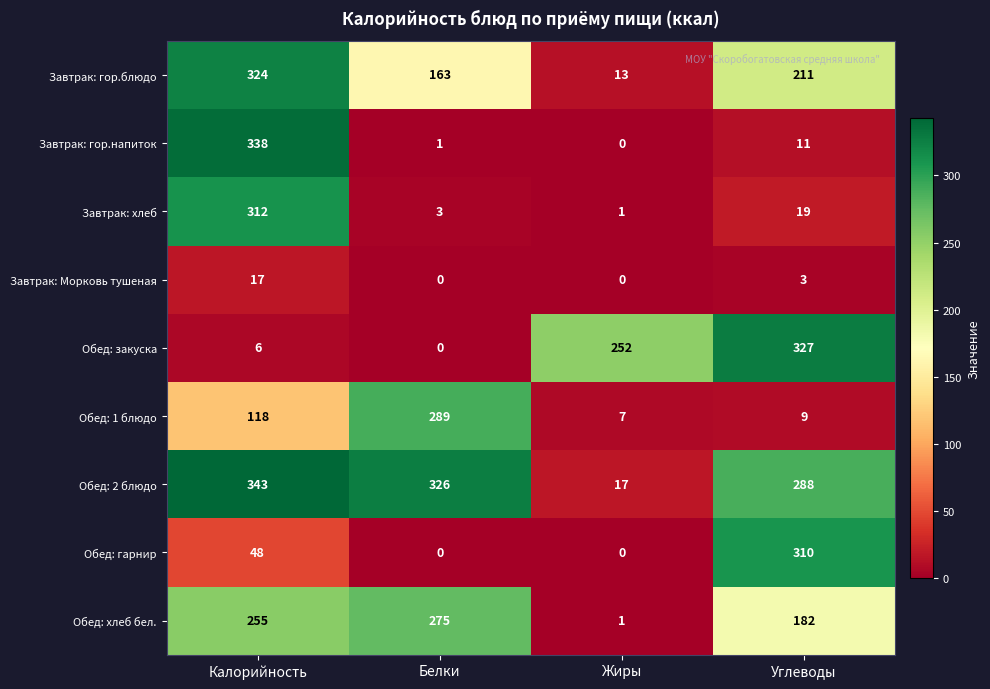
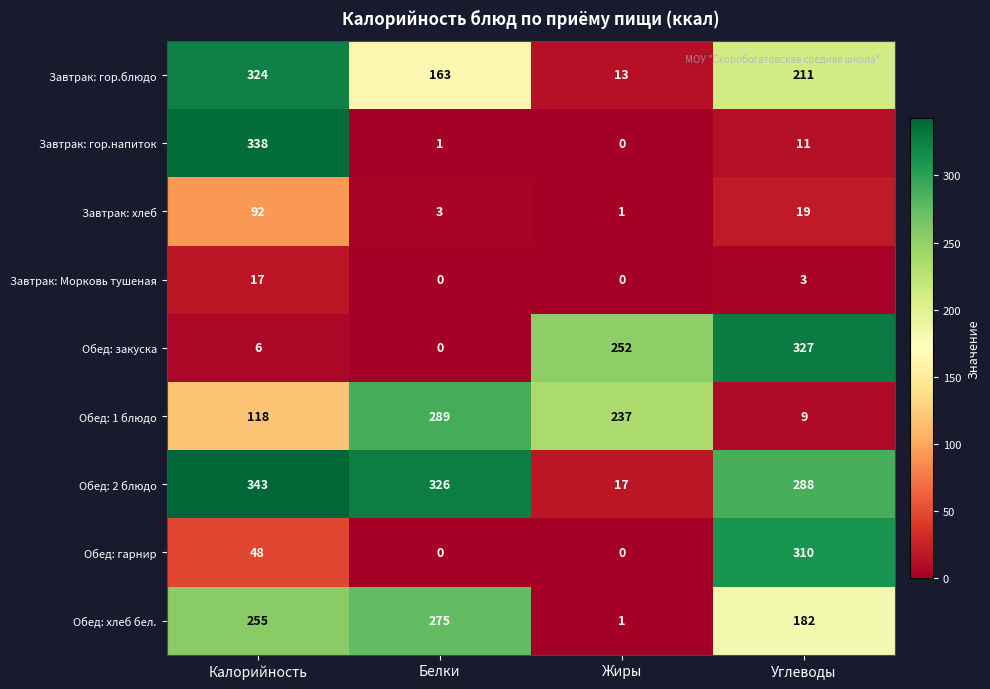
Завтрак: хлеб, Калорийность: 312 -> 92
Обед: 1 блюдо, Жиры: 7 -> 237
